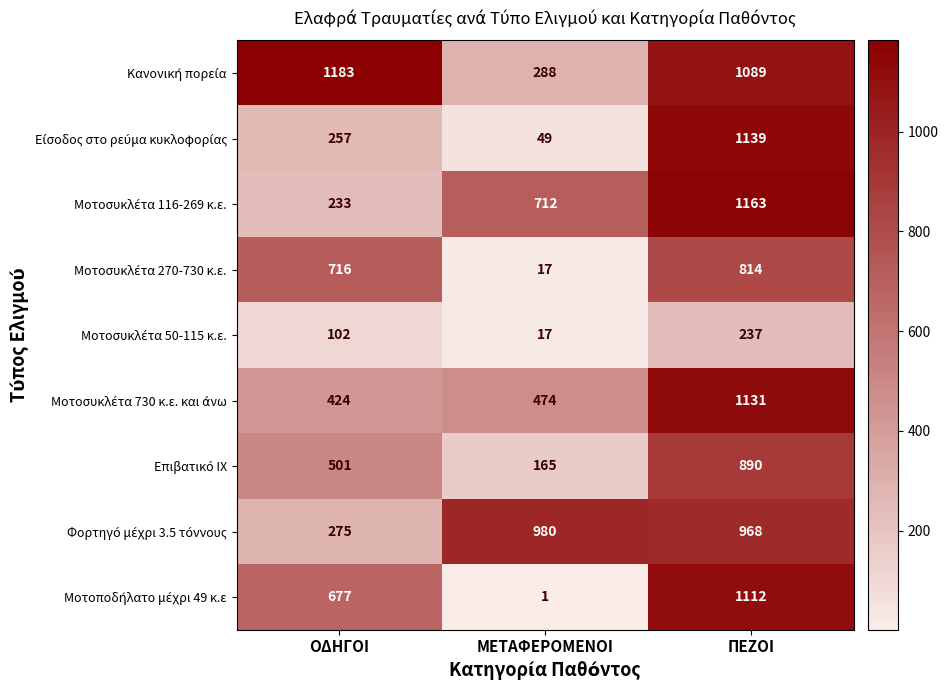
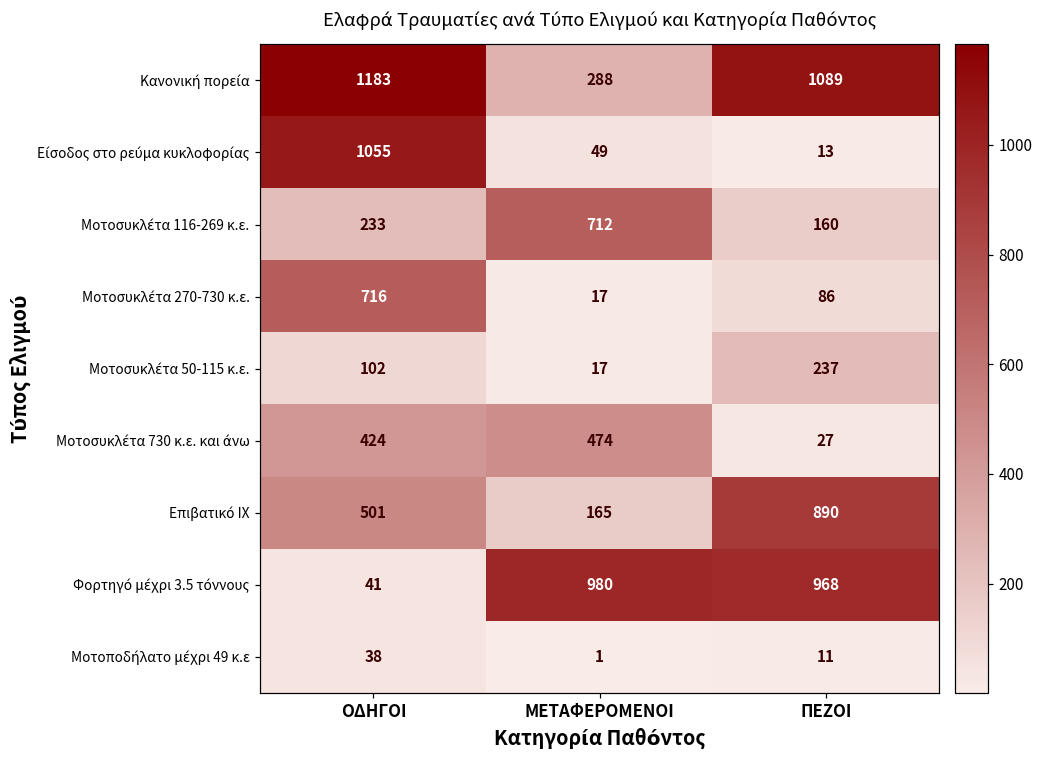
Είσοδος στο ρεύμα κυκλοφορίας, ΟΔΗΓΟΙ: 257 -> 1055
Είσοδος στο ρεύμα κυκλοφορίας, ΠΕΖΟΙ: 1139 -> 13
Μοτοσυκλέτα 116-269 κ.ε., ΠΕΖΟΙ: 1163 -> 160
Μοτοσυκλέτα 270-730 κ.ε., ΠΕΖΟΙ: 814 -> 86
Μοτοσυκλέτα 730 κ.ε. και άνω, ΠΕΖΟΙ: 1131 -> 27
Φορτηγό μέχρι 3.5 τόννους, ΟΔΗΓΟΙ: 275 -> 41
Μοτοποδήλατο μέχρι 49 κ.ε, ΟΔΗΓΟΙ: 677 -> 38
Μοτοποδήλατο μέχρι 49 κ.ε, ΠΕΖΟΙ: 1112 -> 11
